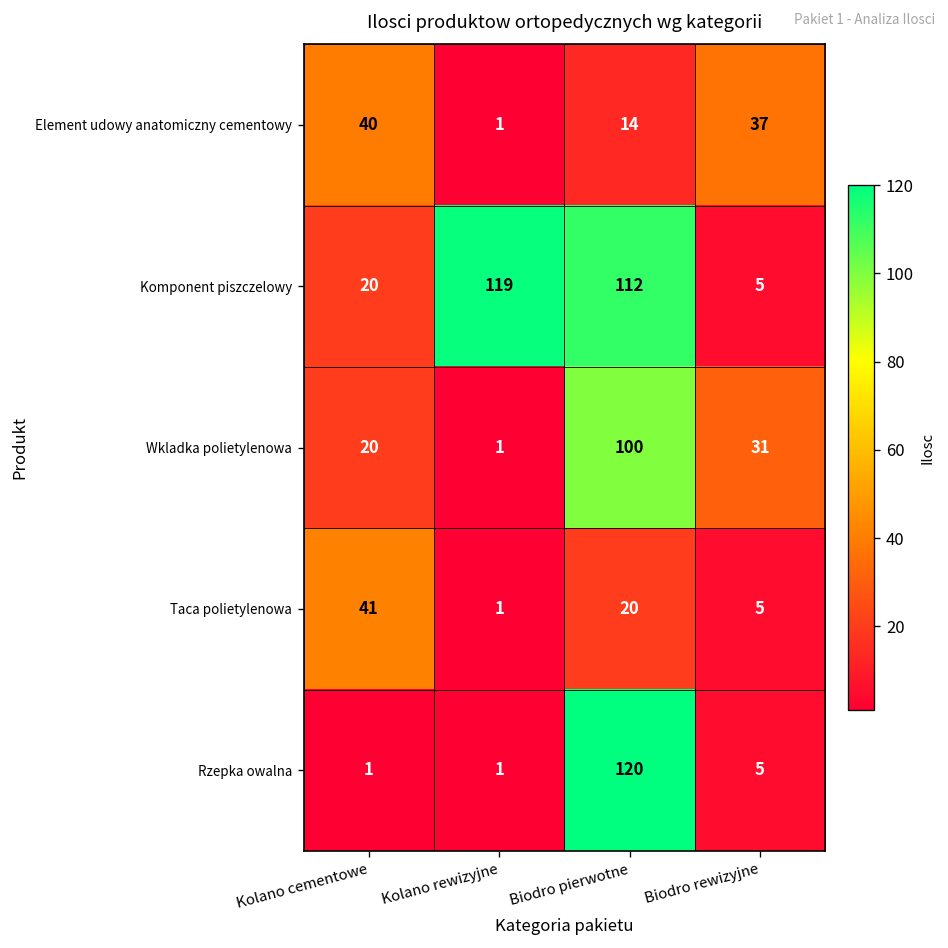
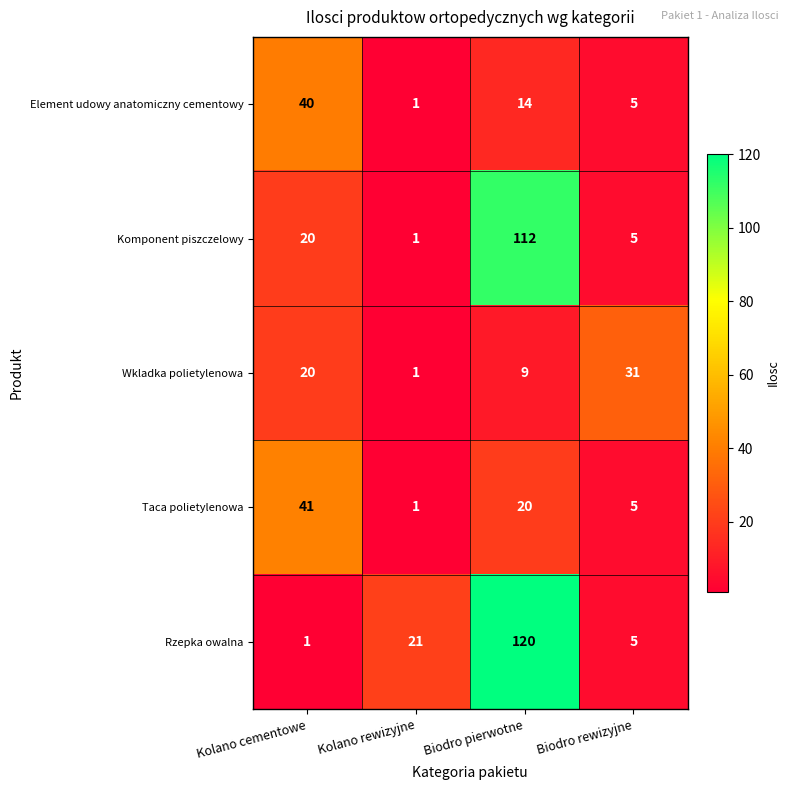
Element udowy anatomiczny cementowy, Biodro rewizyjne: 37 -> 5
Komponent piszczelowy, Kolano rewizyjne: 119 -> 1
Wkladka polietylenowa, Biodro pierwotne: 100 -> 9
Rzepka owalna, Kolano rewizyjne: 1 -> 21
